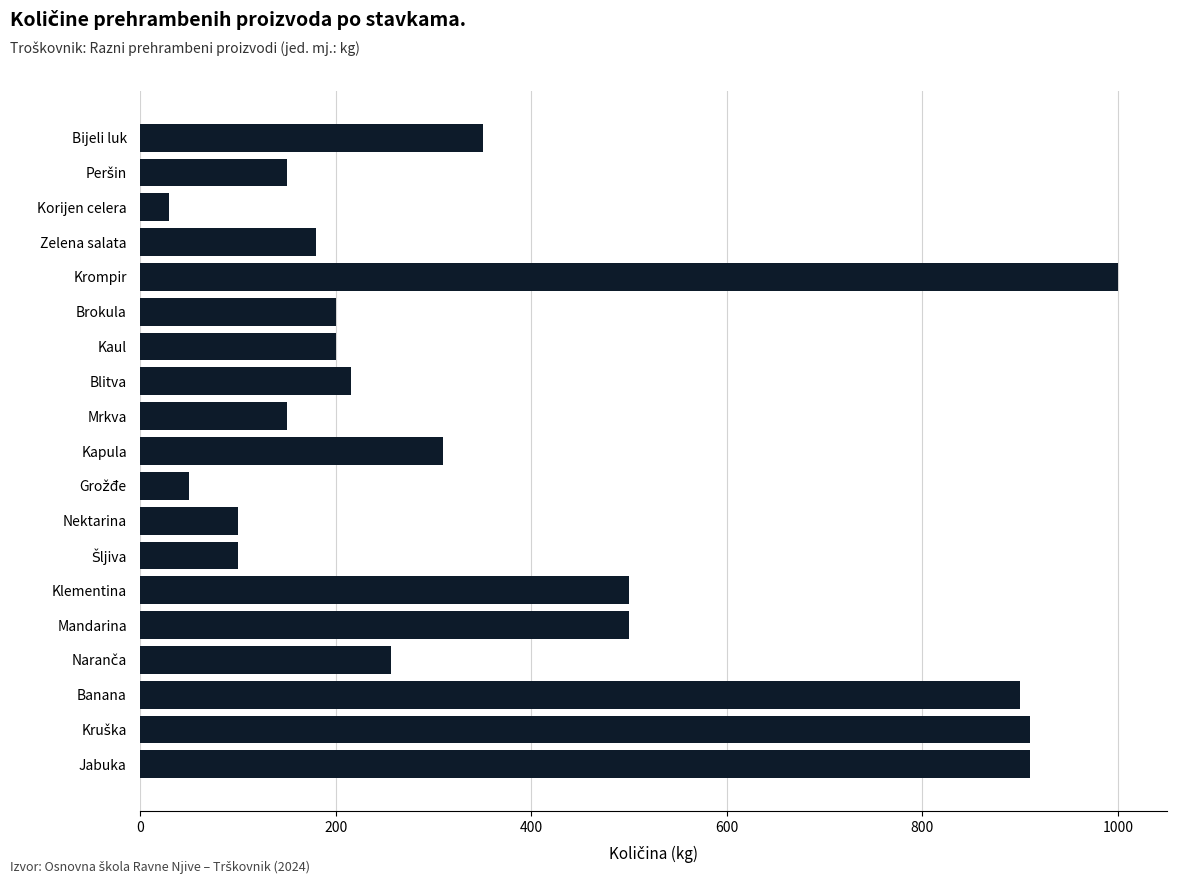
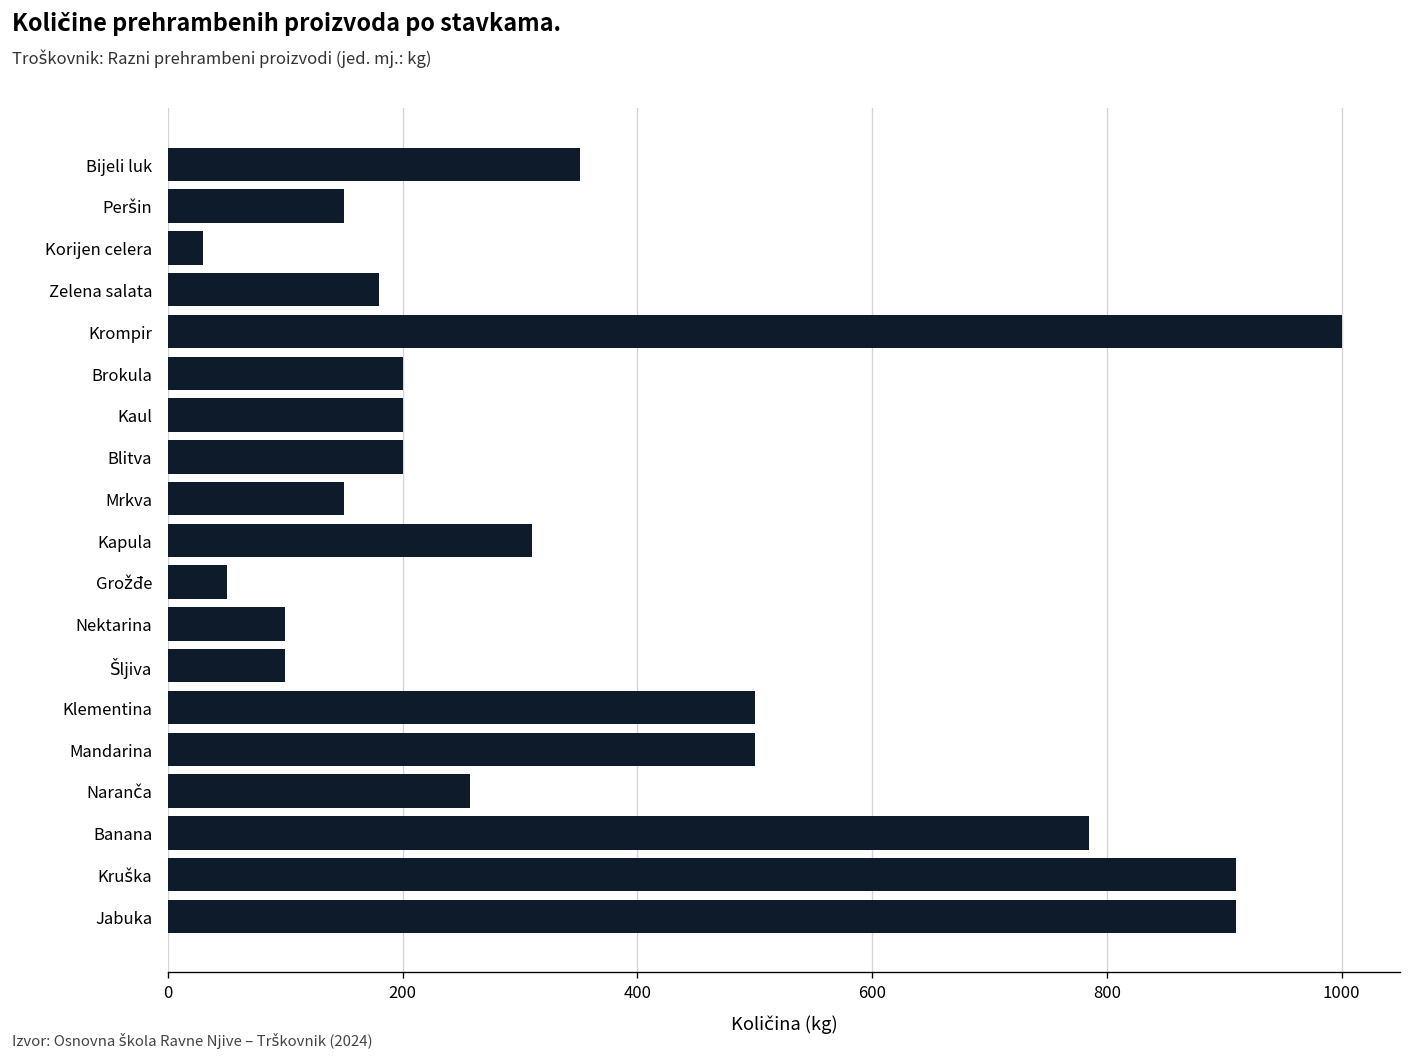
Blitva: 220 -> 200
Banana: 900 -> 790
